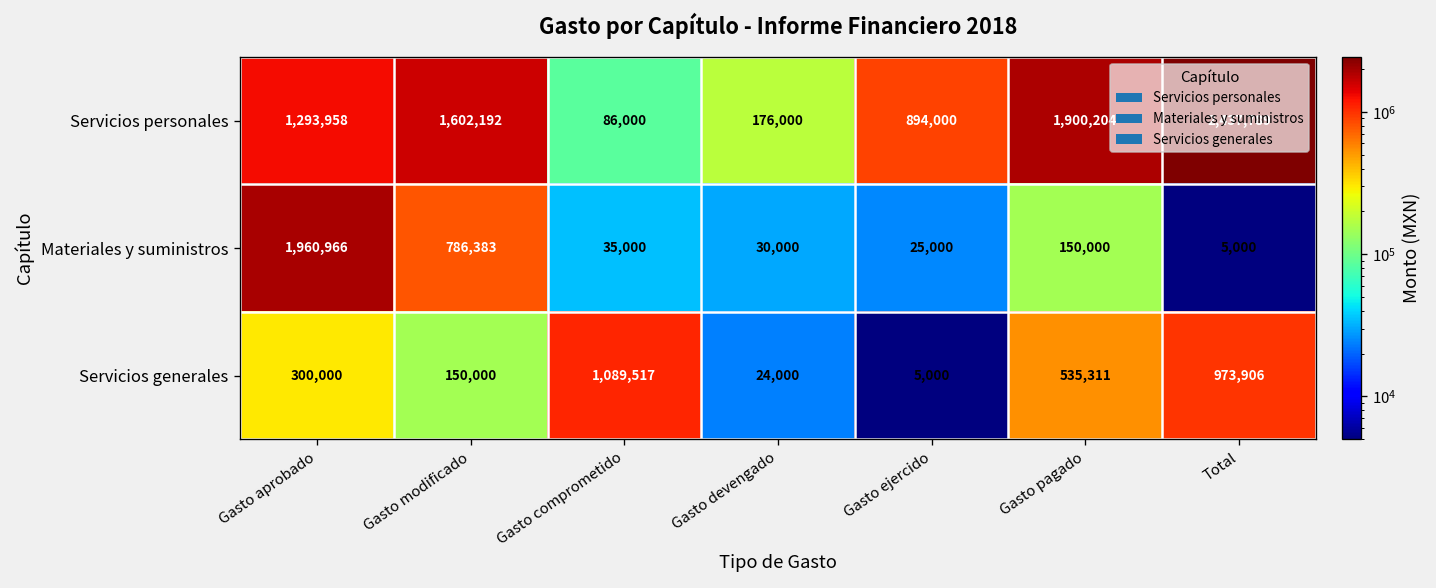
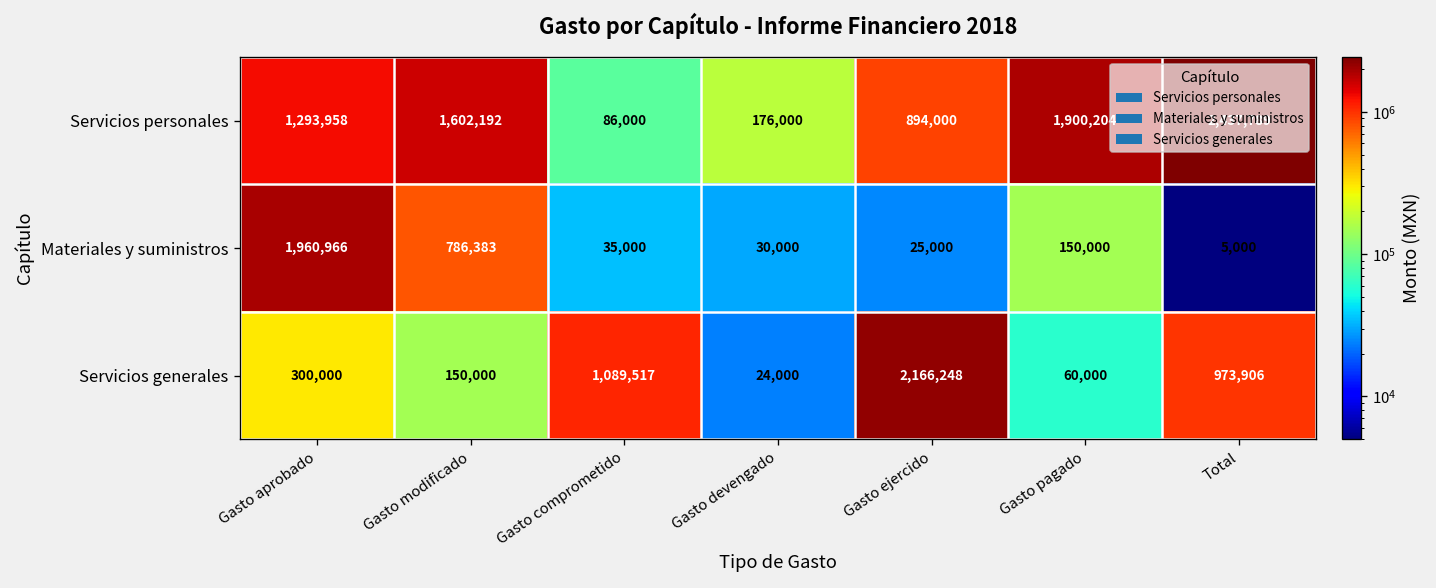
Servicios generales, Gasto ejercido: 5,000 -> 2,166,248
Servicios generales, Gasto pagado: 535,311 -> 60,000
